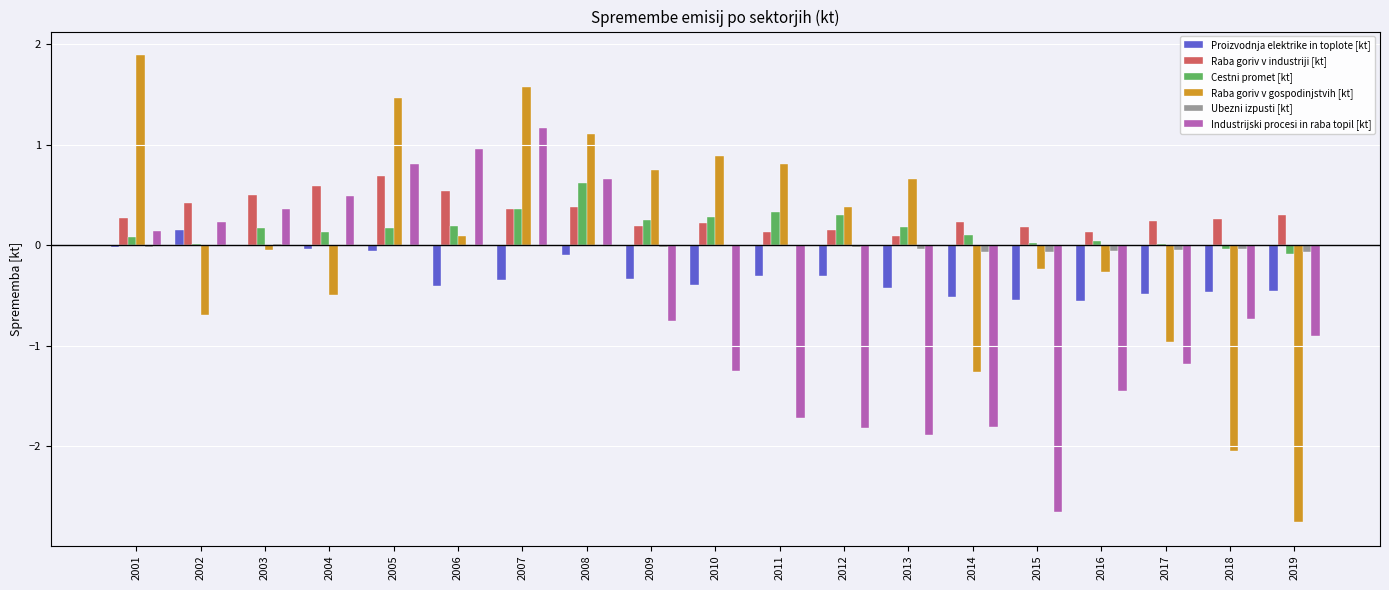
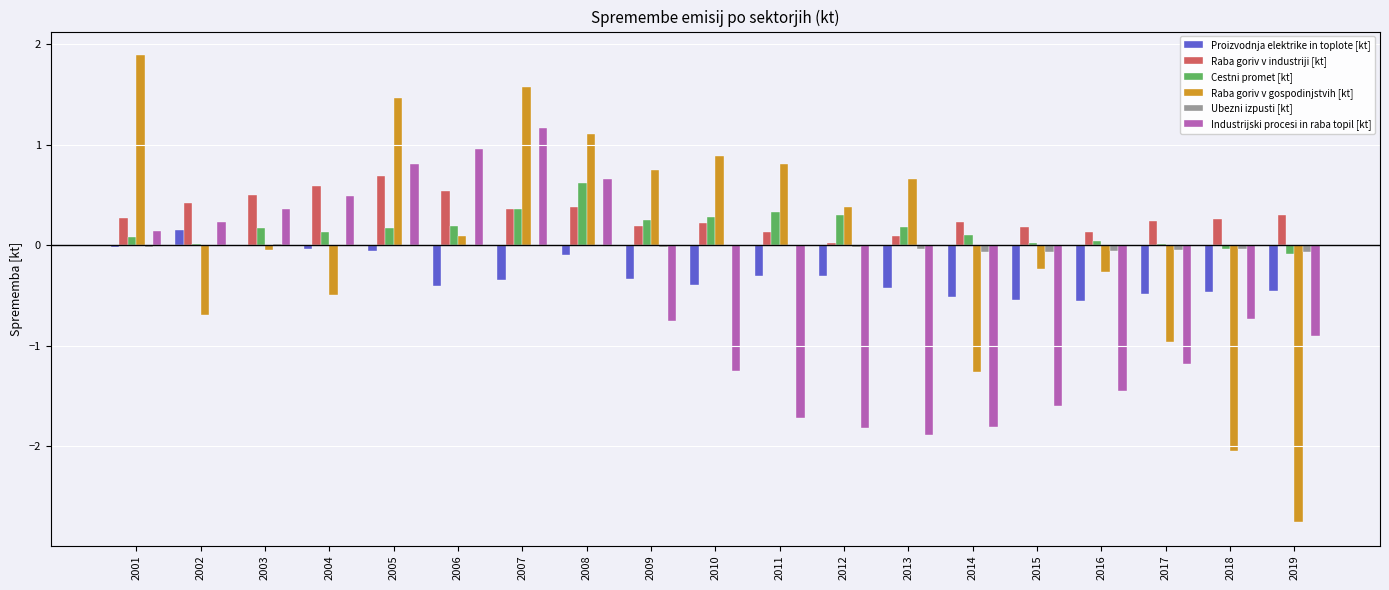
Raba goriv v industriji [kt], 2012: 0.16 -> 0.03
Industrijski procesi in raba topil [kt], 2015: -2.65 -> -1.60
